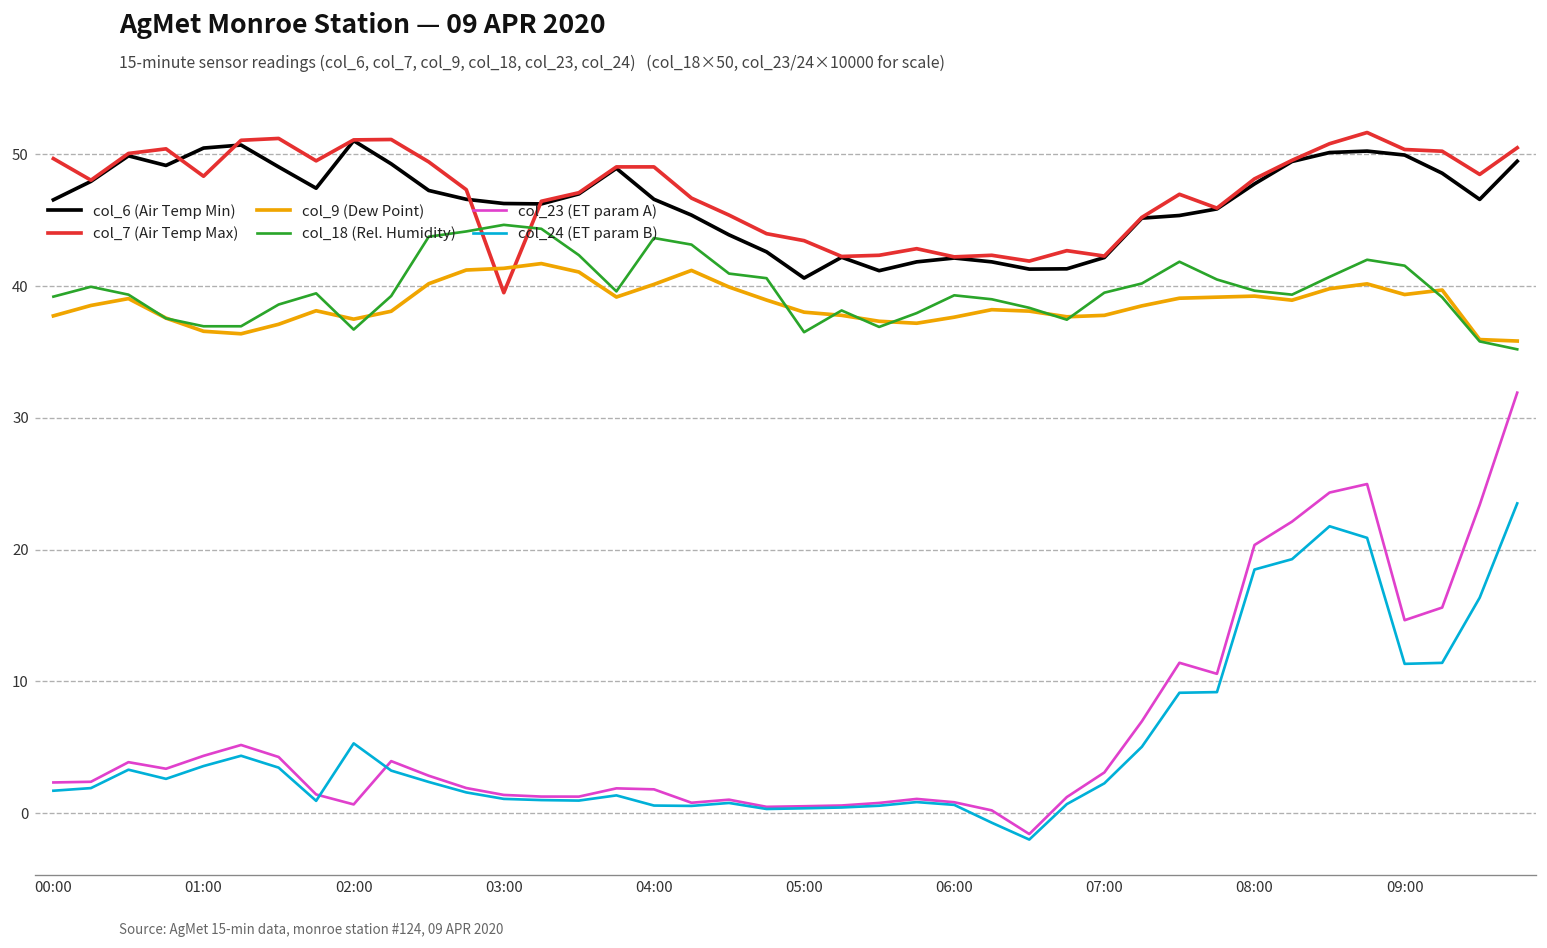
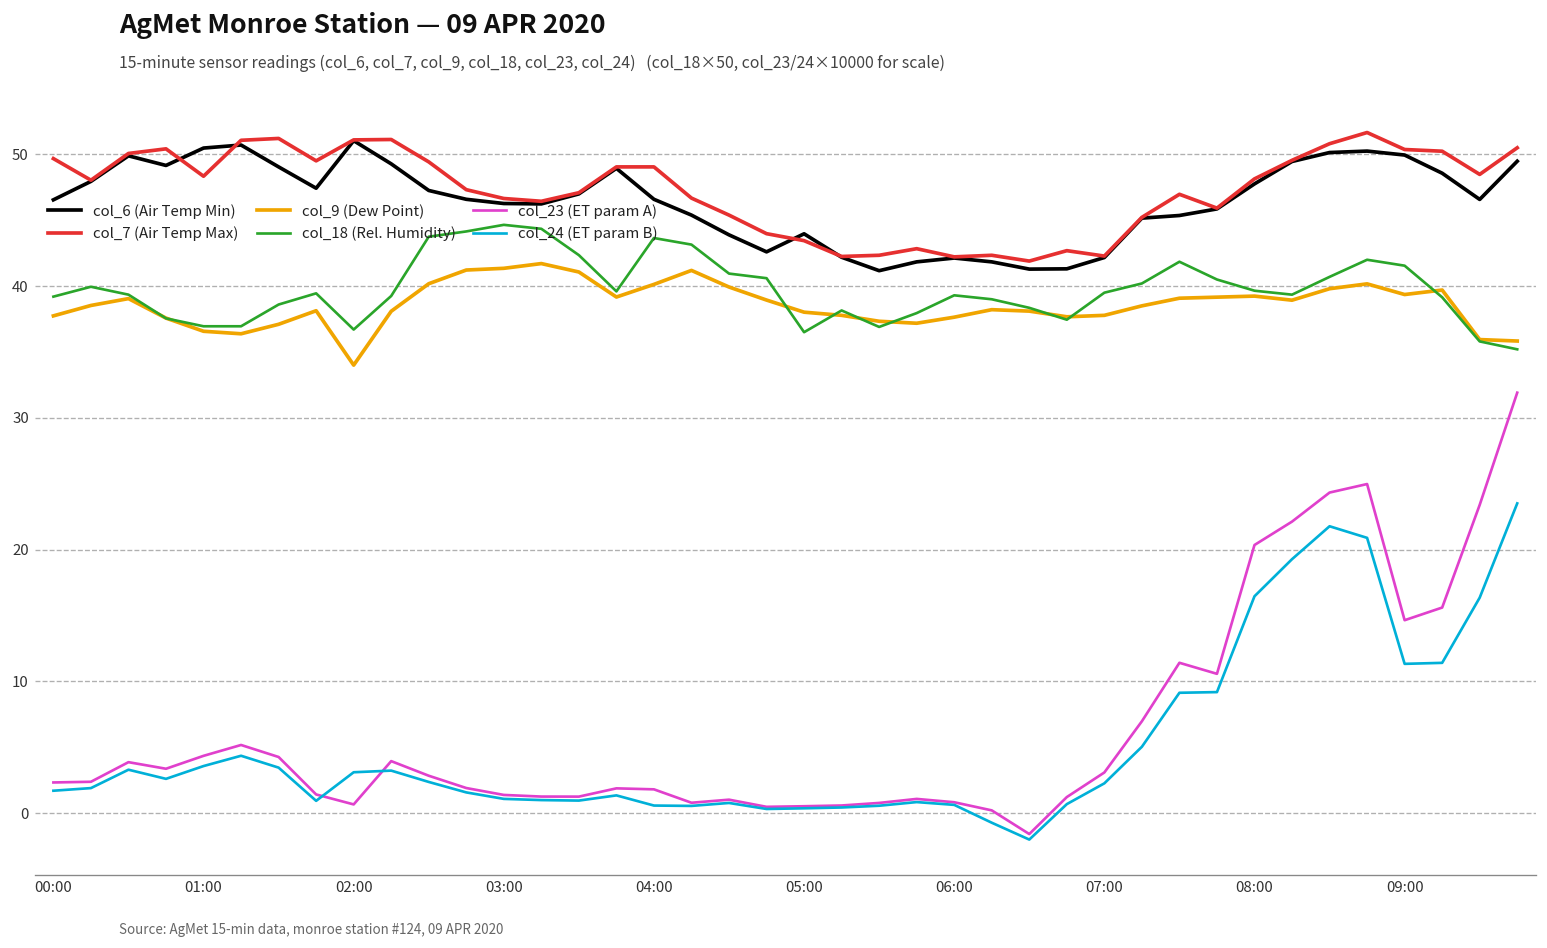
col_9 (Dew Point), 02:00: 37.5 -> 34.0
col_24 (ET param B), 02:00: 5.3 -> 3.1
col_7 (Air Temp Max), 03:00: 39.5 -> 46.7
col_6 (Air Temp Min), 05:00: 40.6 -> 44.0
col_24 (ET param B), 08:00: 18.5 -> 16.5
